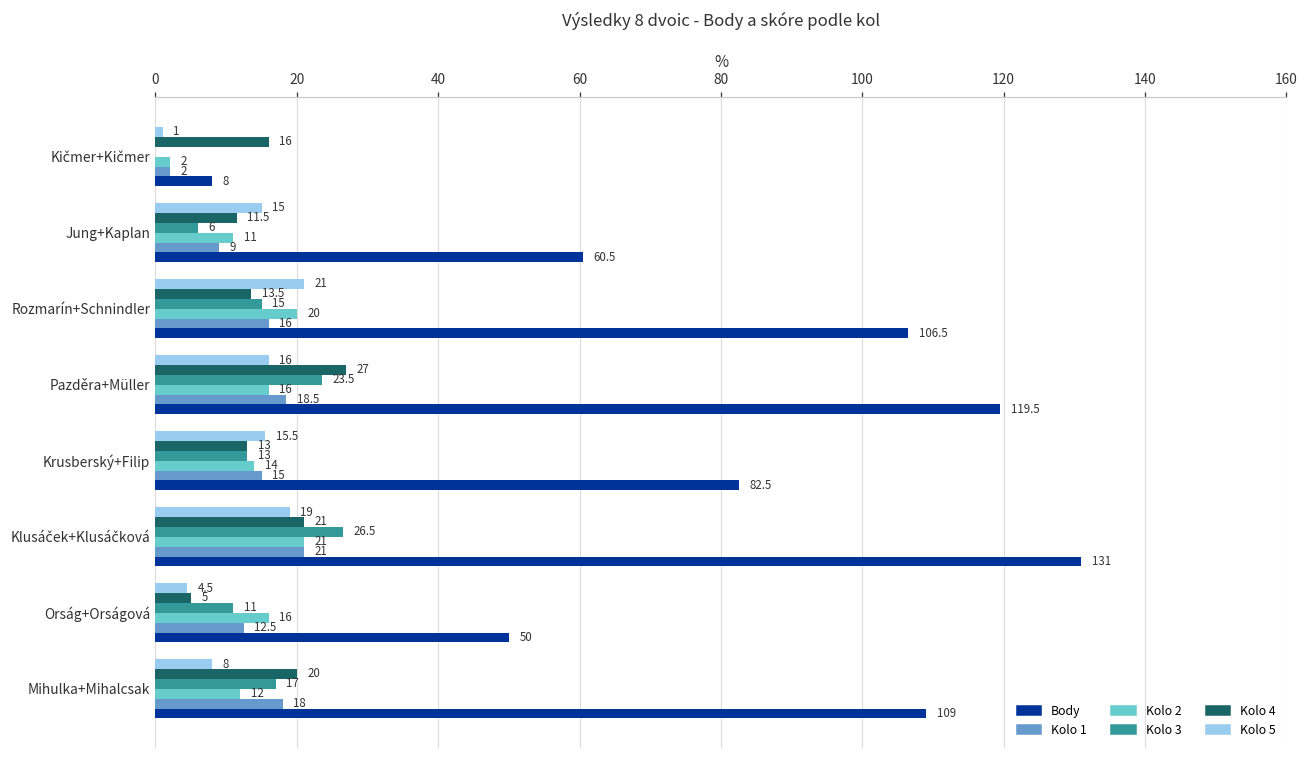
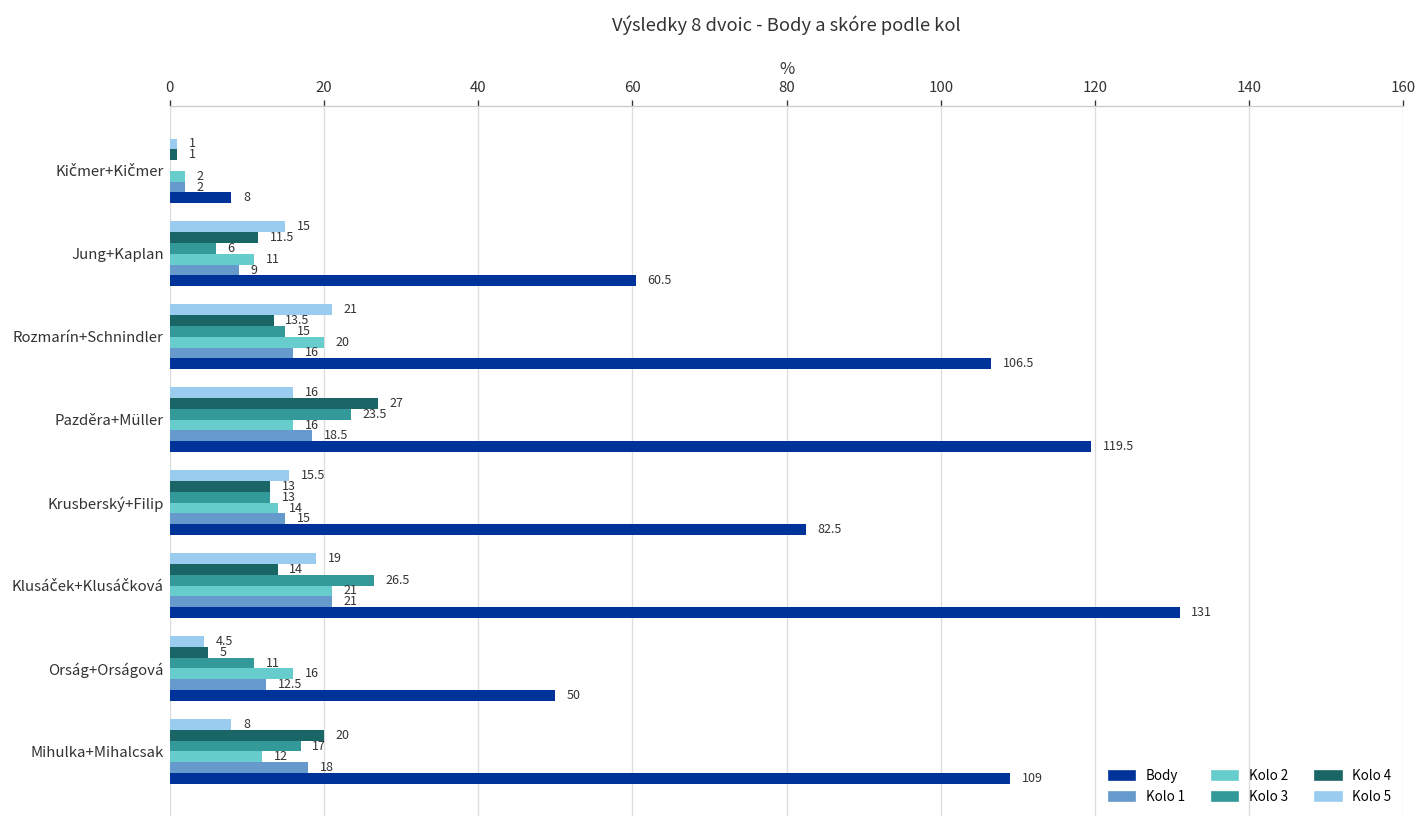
Kolo 4, Kičmer+Kičmer: 16 -> 1
Kolo 4, Klusáček+Klusáčková: 21 -> 14
